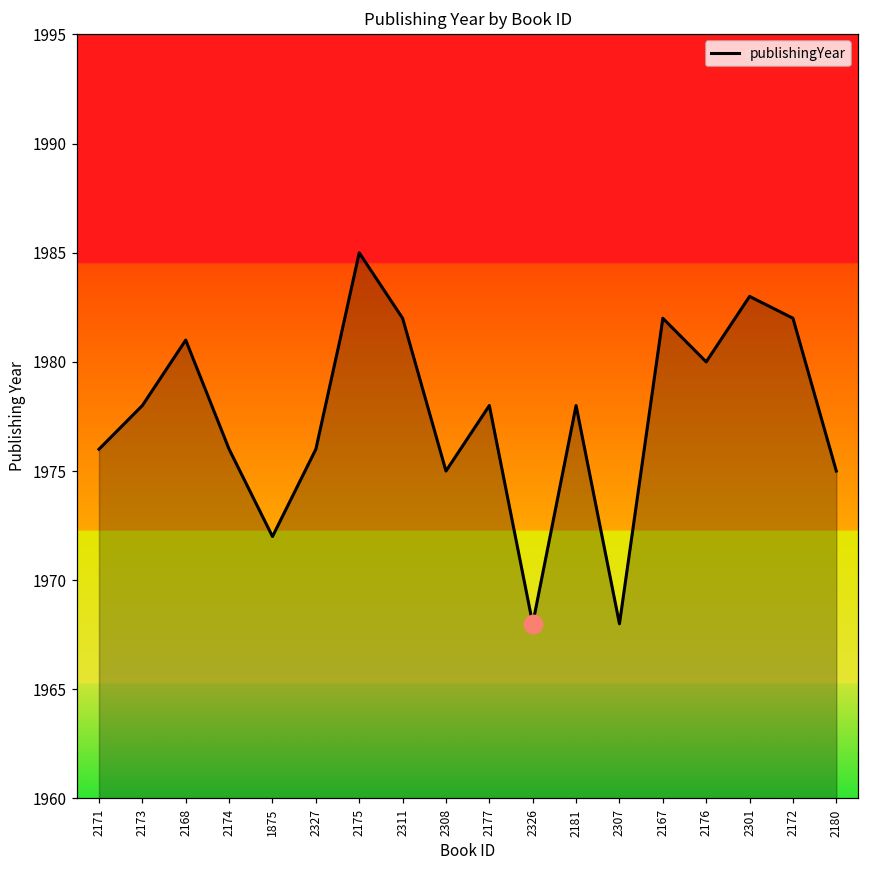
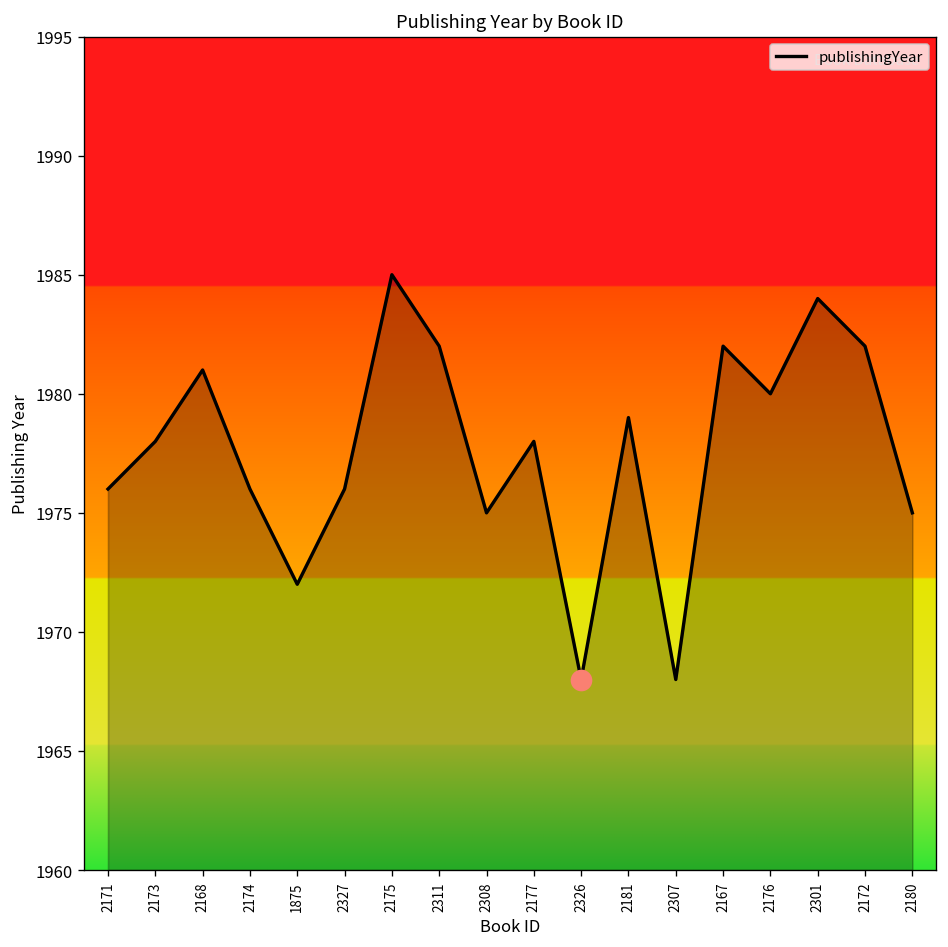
publishingYear, 2181: 1978 -> 1979
publishingYear, 2301: 1983 -> 1984
